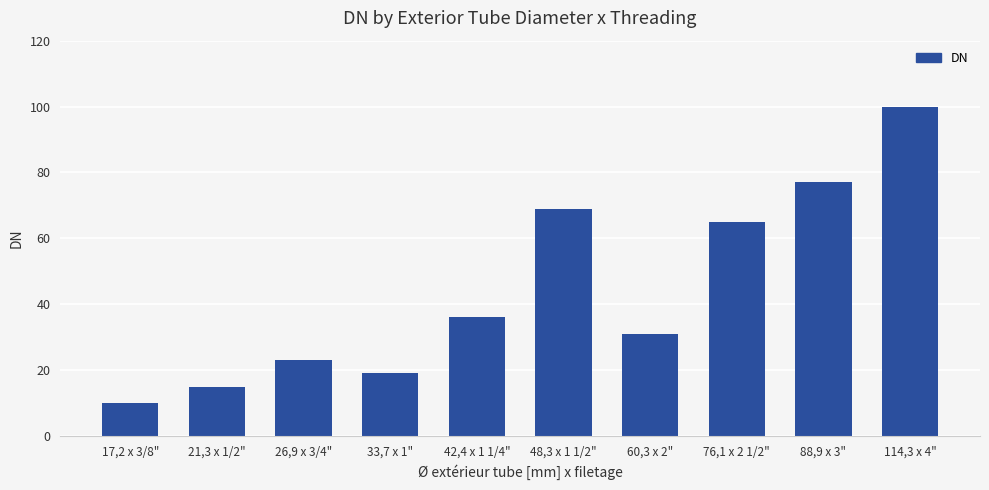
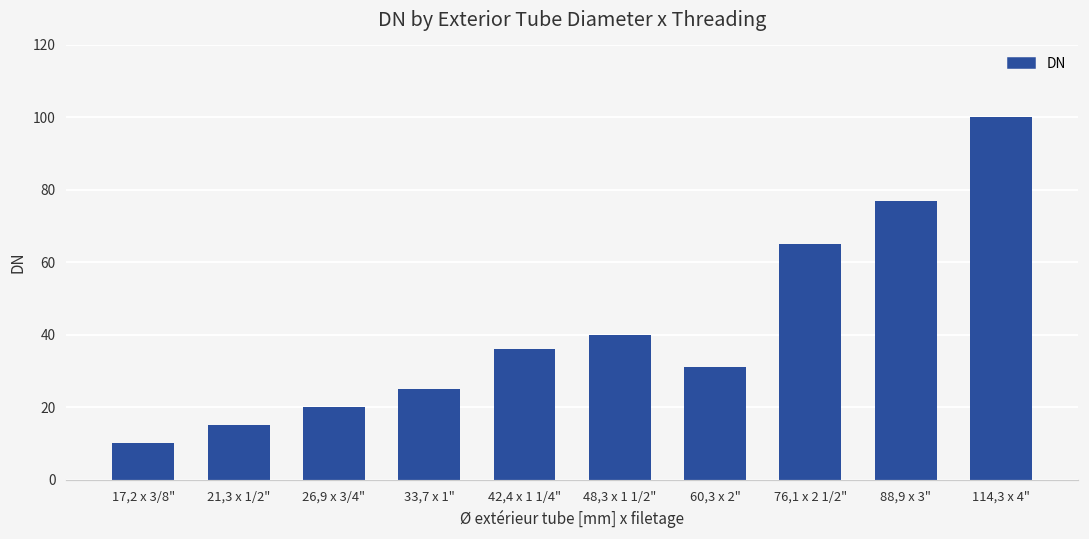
26,9 x 3/4": 23 -> 20
33,7 x 1": 19 -> 25
48,3 x 1 1/2": 69 -> 40
